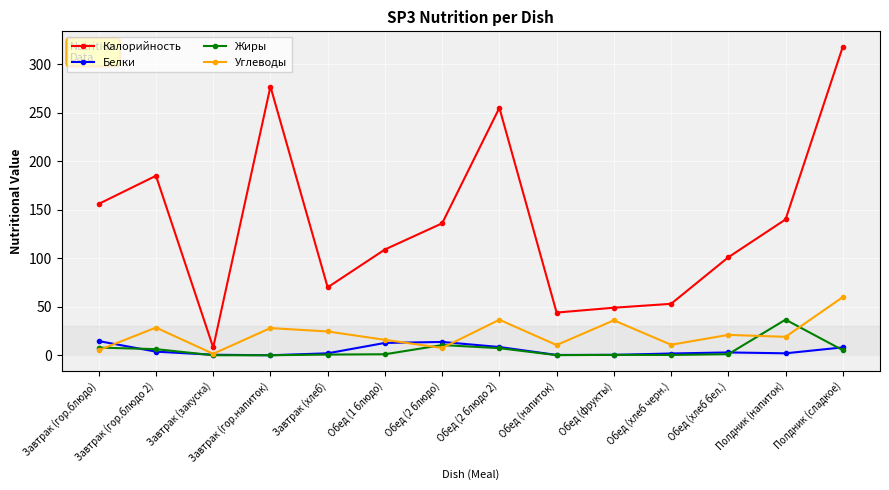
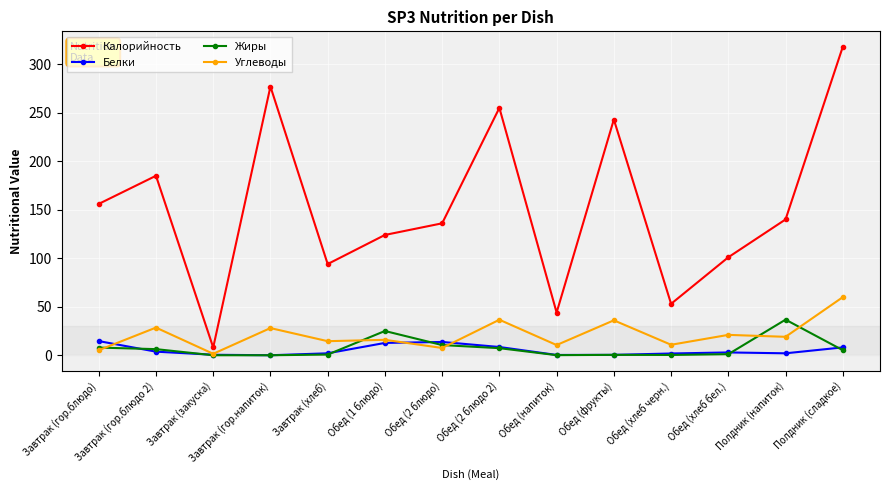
Калорийность, Завтрак (хлеб): 70 -> 90
Углеводы, Завтрак (хлеб): 20 -> 10
Калорийность, Обед (1 блюдо): 110 -> 120
Жиры, Обед (1 блюдо): 0 -> 30
Калорийность, Обед (фрукты): 50 -> 240
